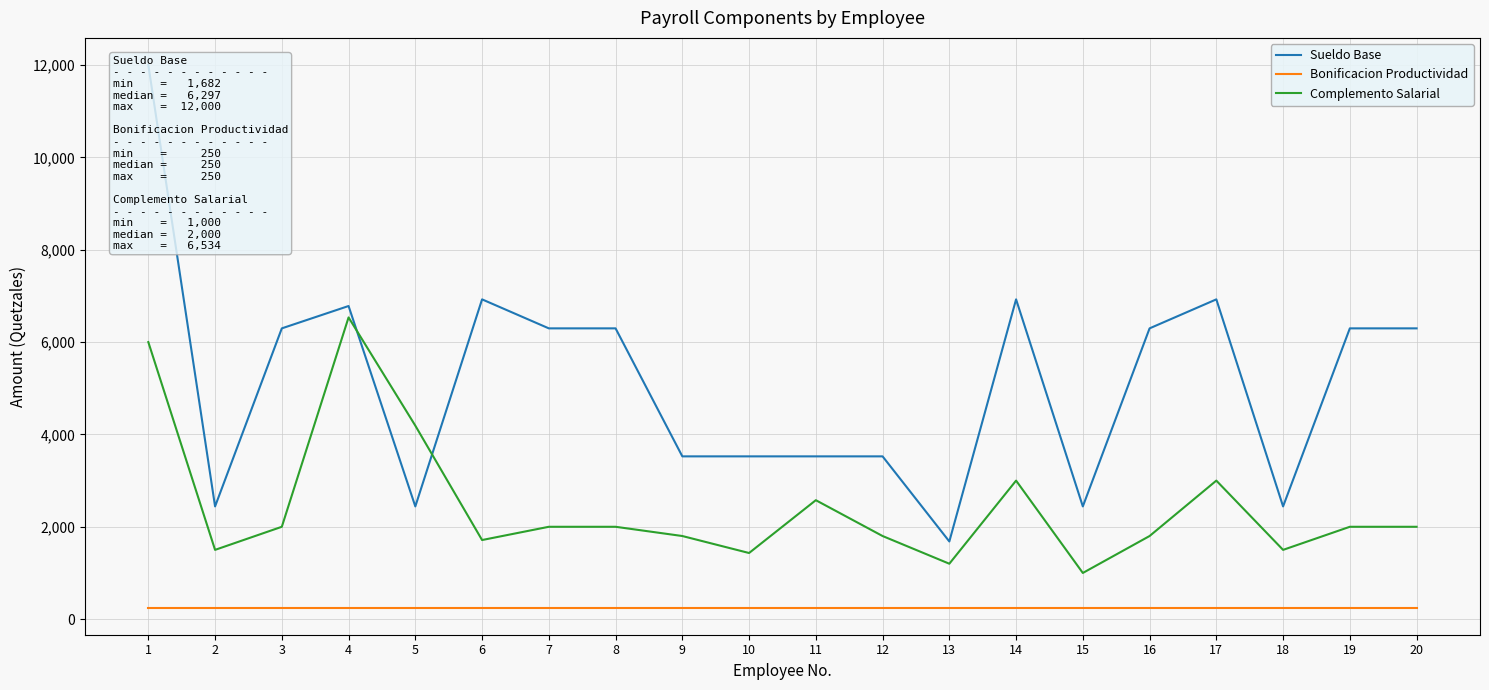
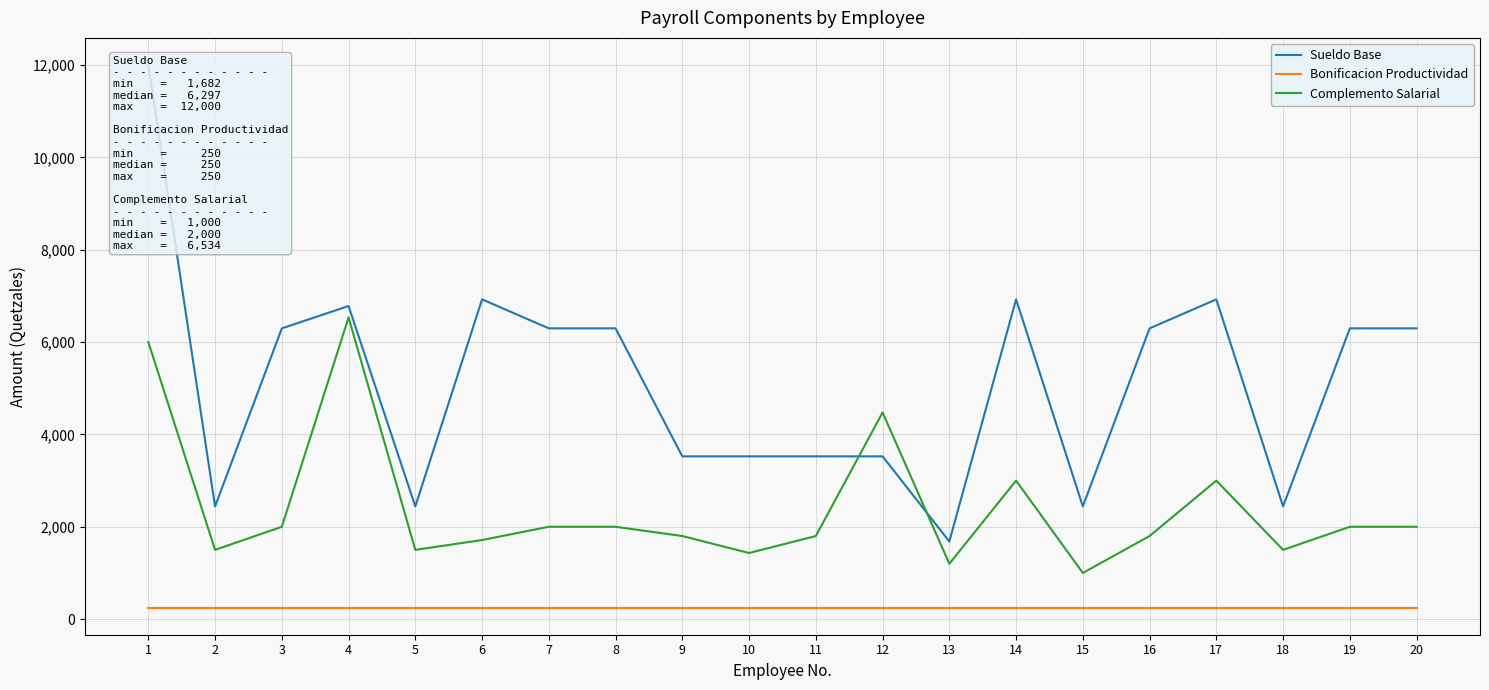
Complemento Salarial, 5: 4,200 -> 1,500
Complemento Salarial, 11: 2,600 -> 1,800
Complemento Salarial, 12: 1,800 -> 4,500
